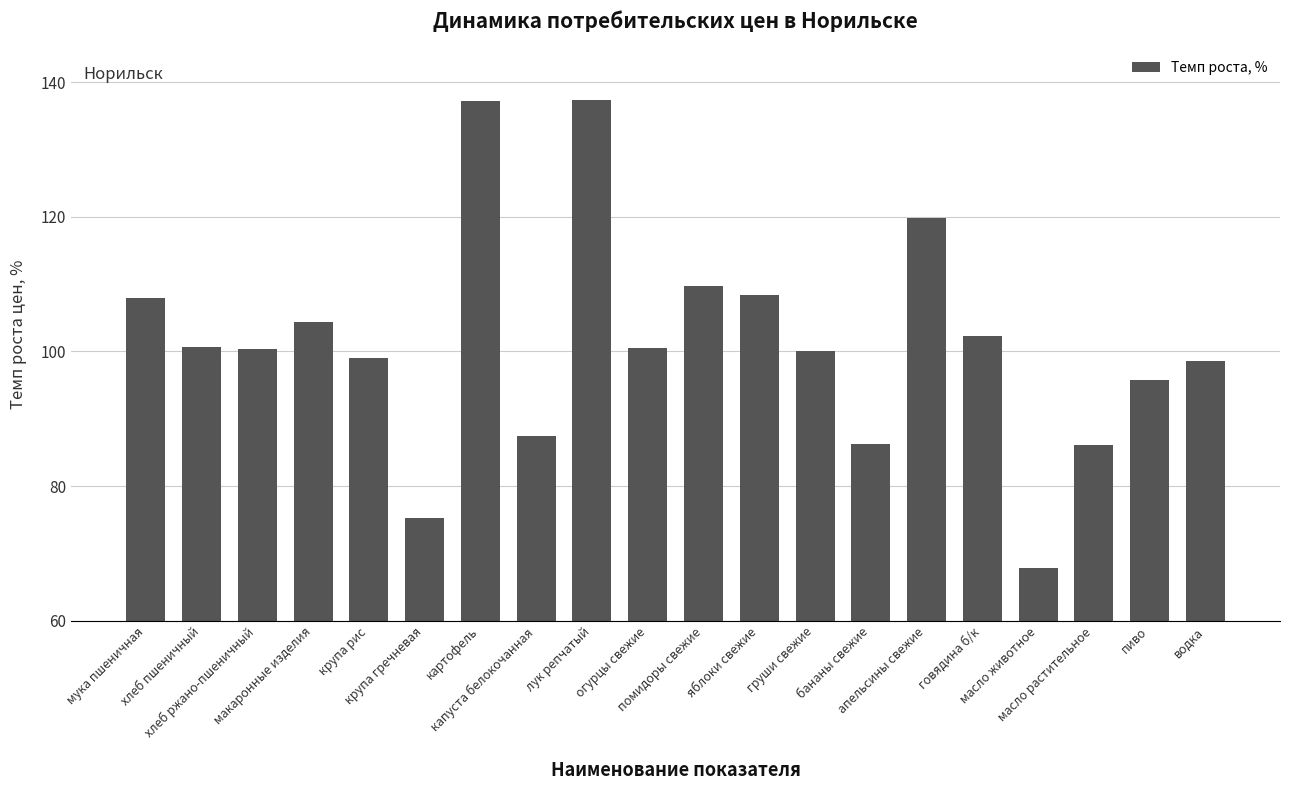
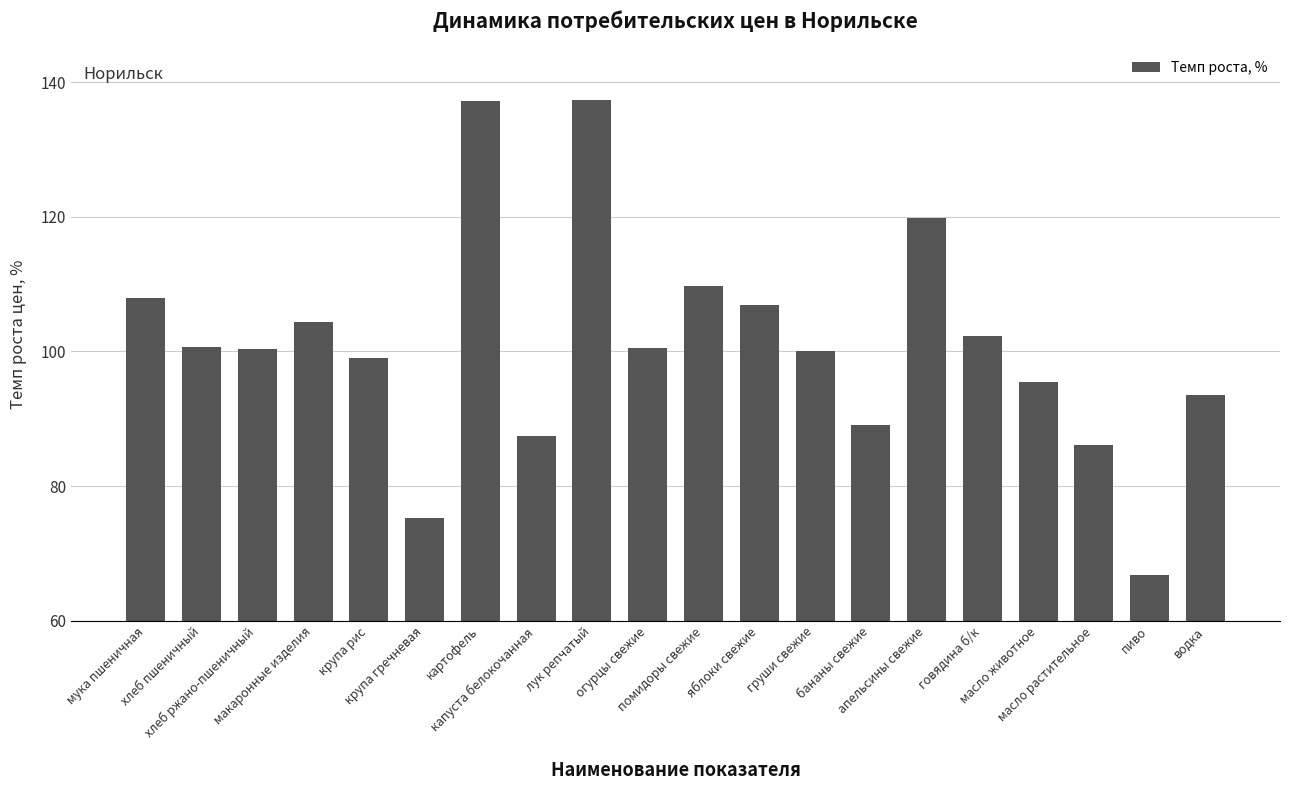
яблоки свежие: 108 -> 107
бананы свежие: 86 -> 89
масло животное: 68 -> 95
пиво: 96 -> 67
водка: 99 -> 94
